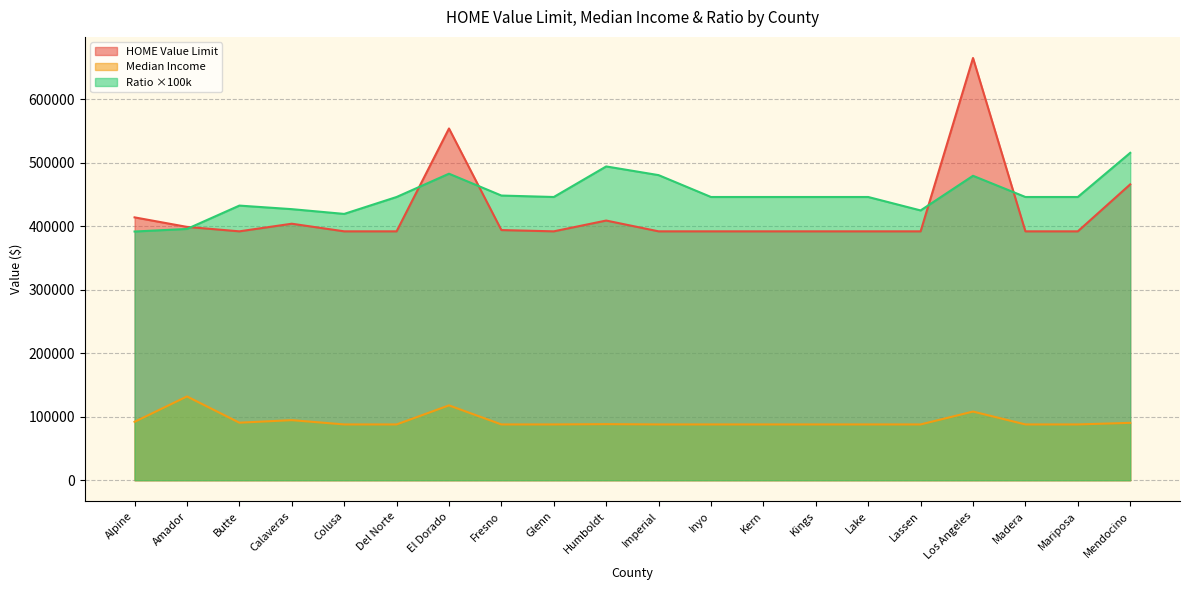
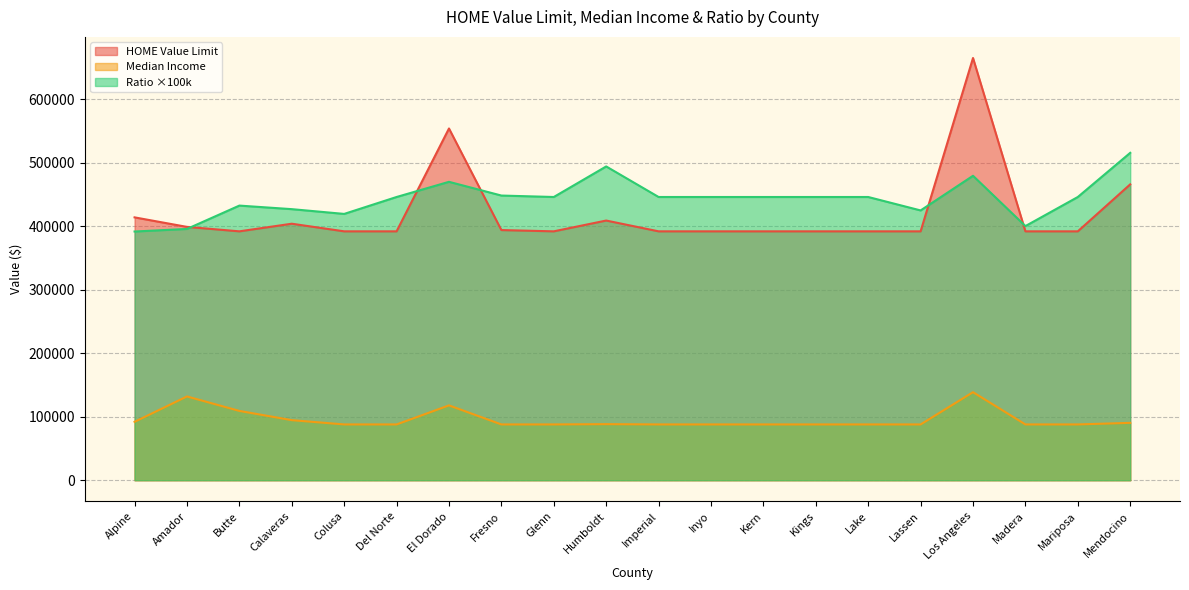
Median Income, Butte: 90000 -> 110000
Ratio ×100k, El Dorado: 480000 -> 470000
Ratio ×100k, Imperial: 480000 -> 450000
Median Income, Los Angeles: 110000 -> 140000
Ratio ×100k, Madera: 450000 -> 400000
